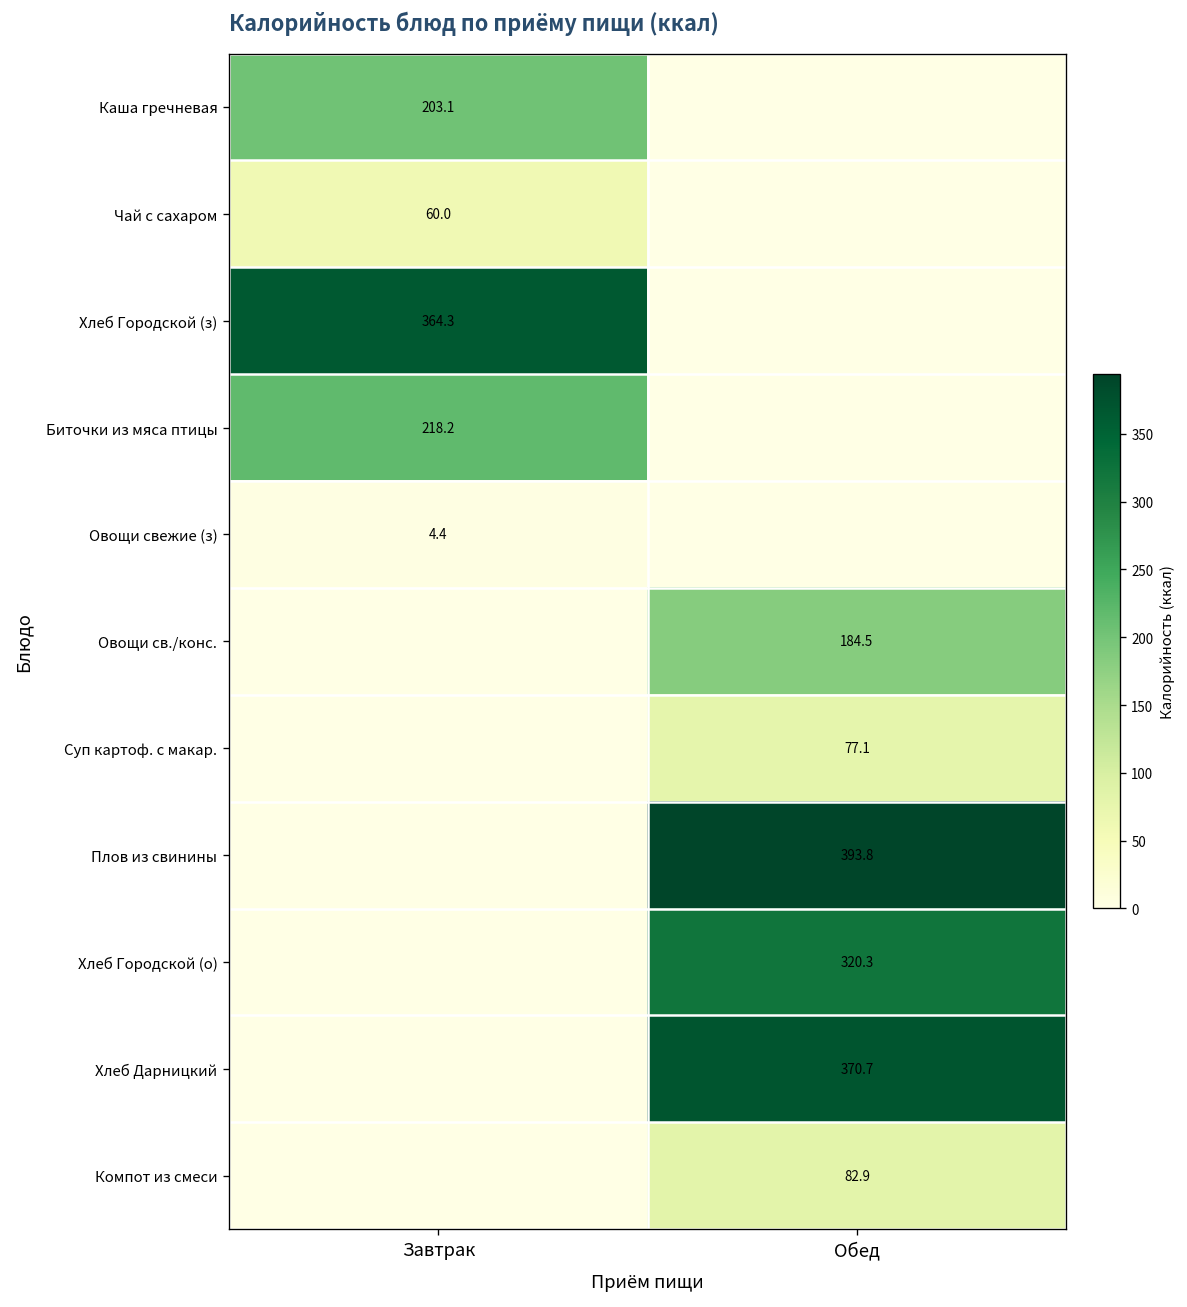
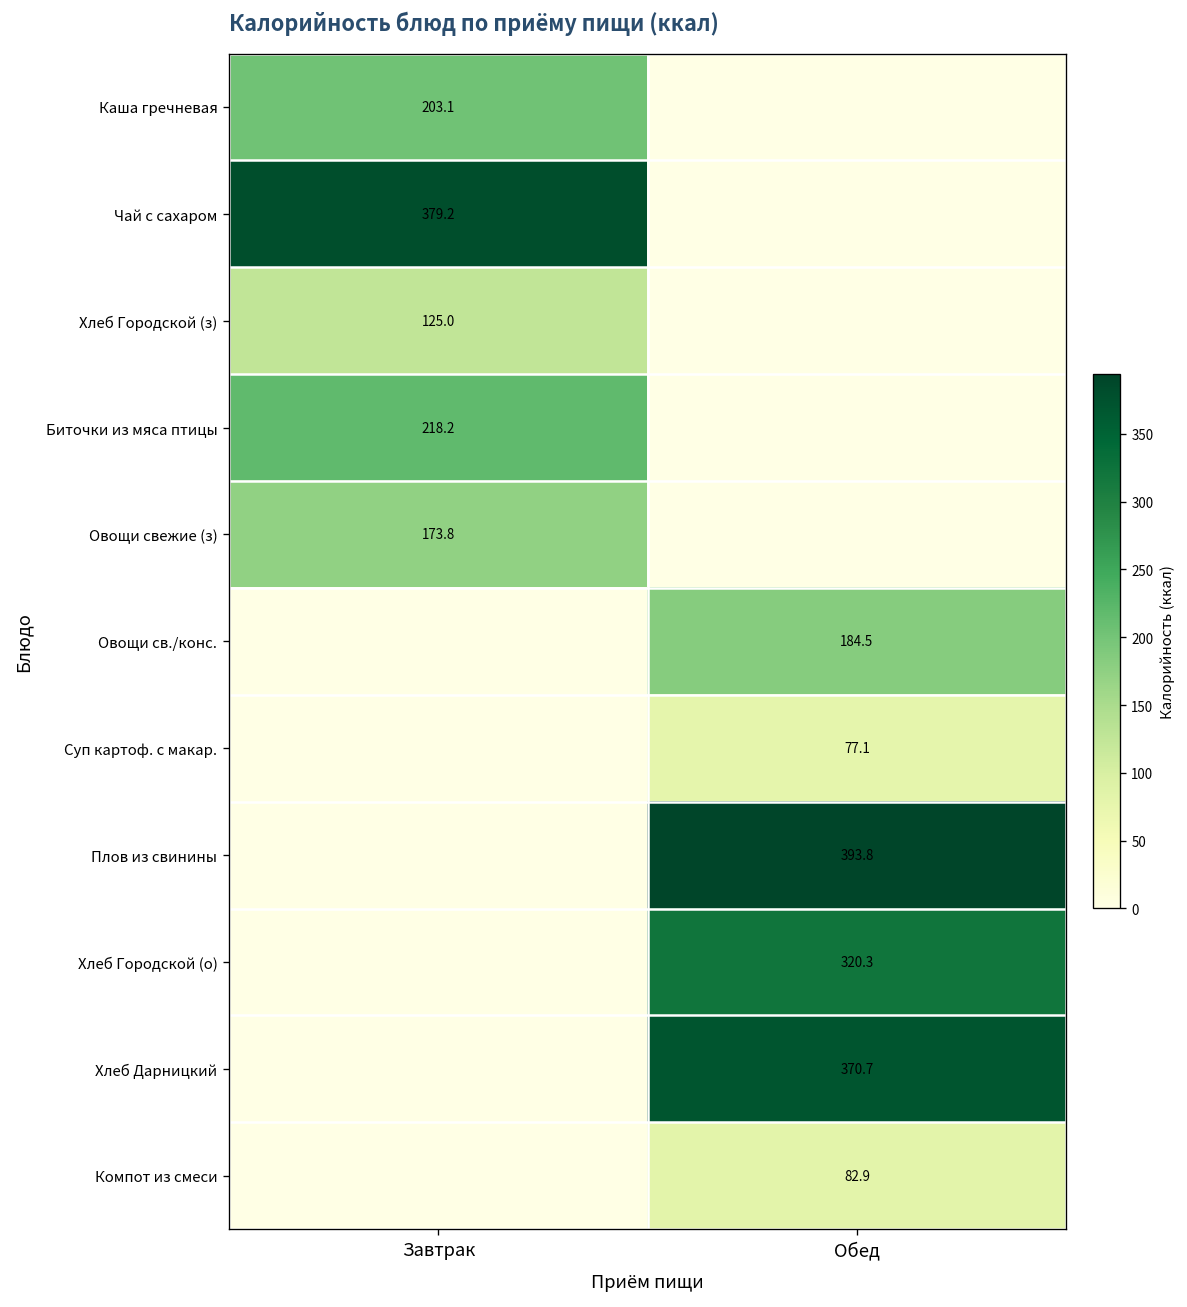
Чай с сахаром, Завтрак: 60.0 -> 379.2
Хлеб Городской (з), Завтрак: 364.3 -> 125.0
Овощи свежие (з), Завтрак: 4.4 -> 173.8
